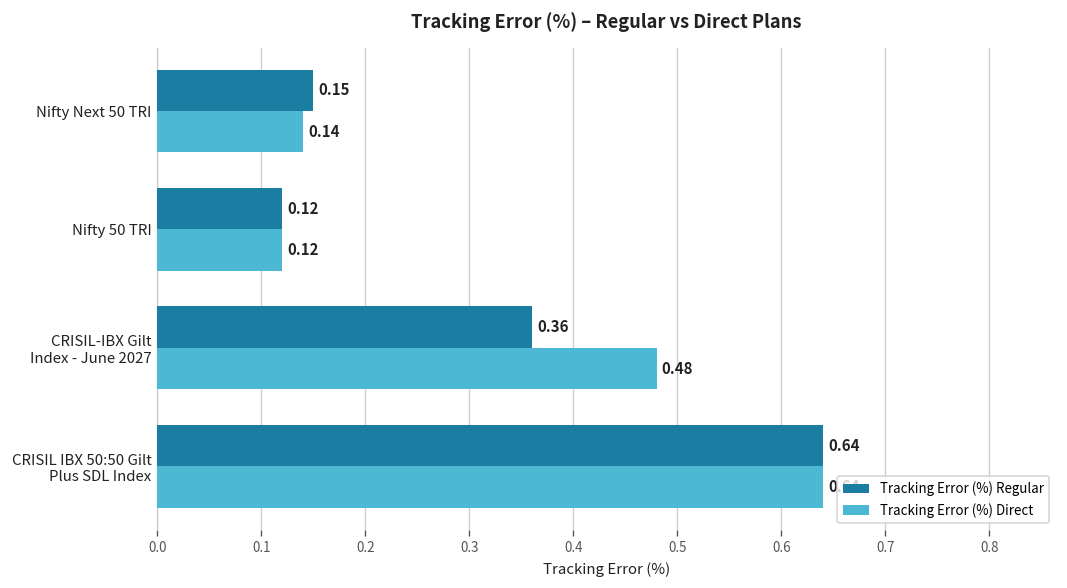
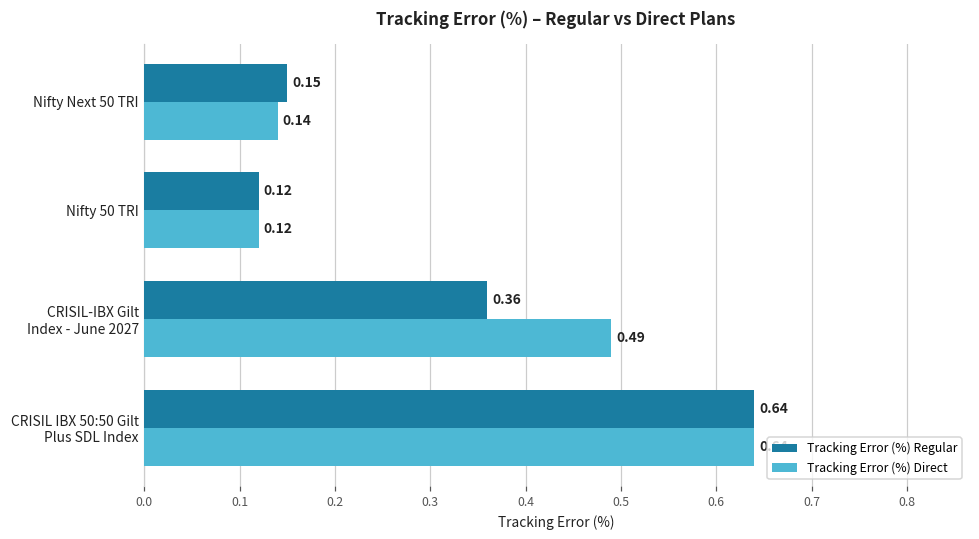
Tracking Error (%) Direct, CRISIL-IBX Gilt Index - June 2027: 0.48 -> 0.49
